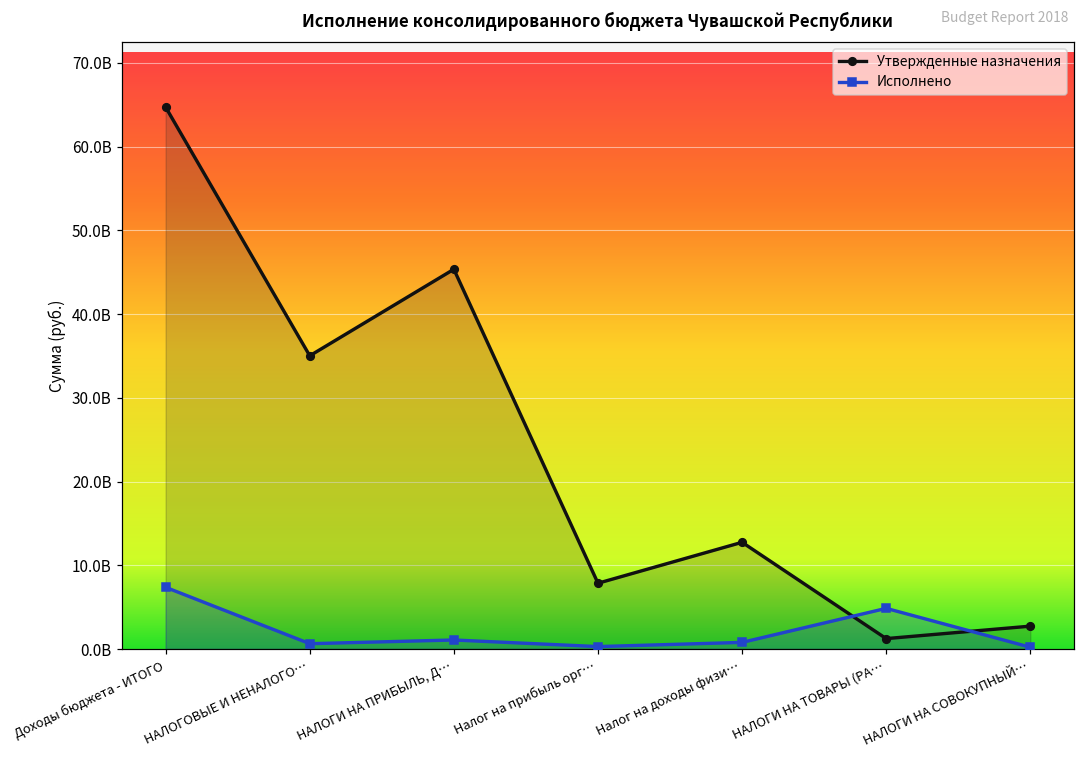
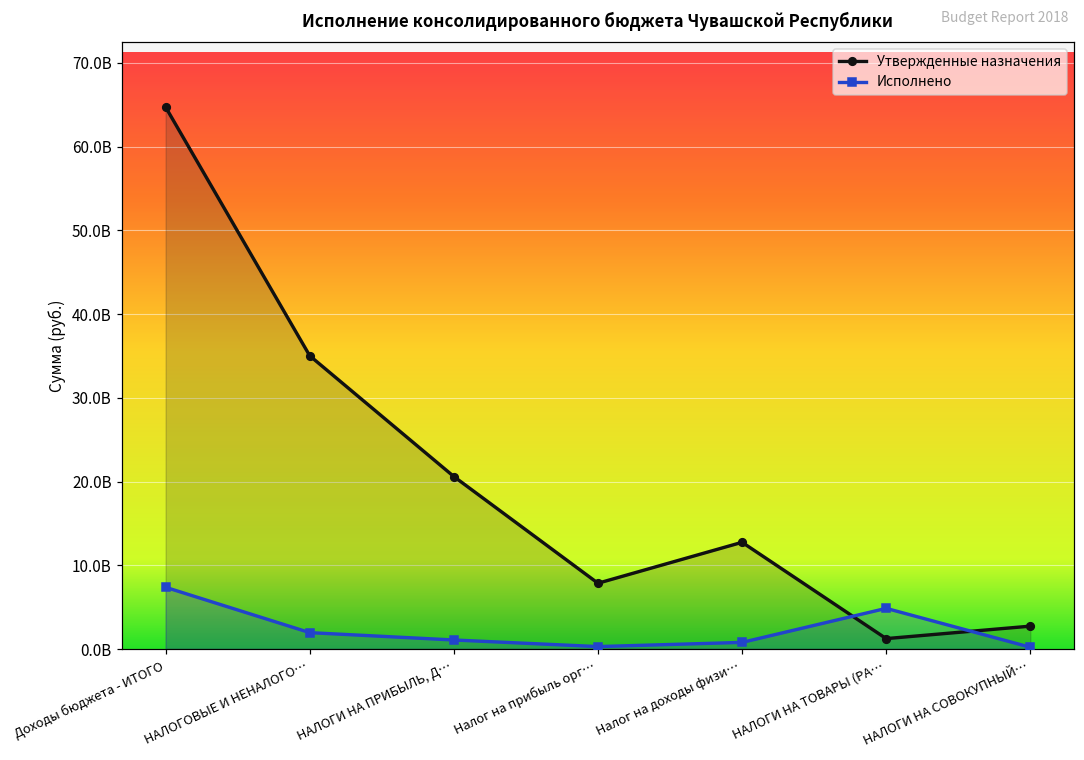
Исполнено, НАЛОГОВЫЕ И НЕНАЛОГО…: 1000000000 -> 2000000000
Утвержденные назначения, НАЛОГИ НА ПРИБЫЛЬ, Д…: 45000000000 -> 21000000000
